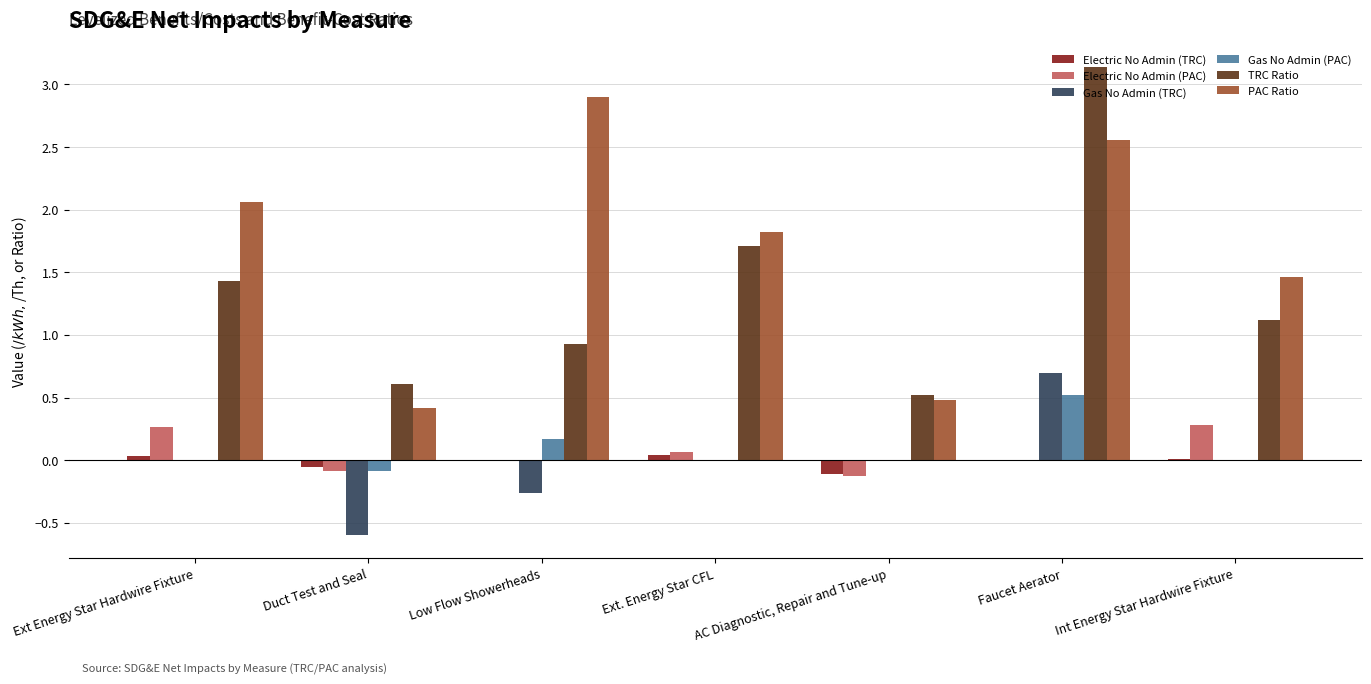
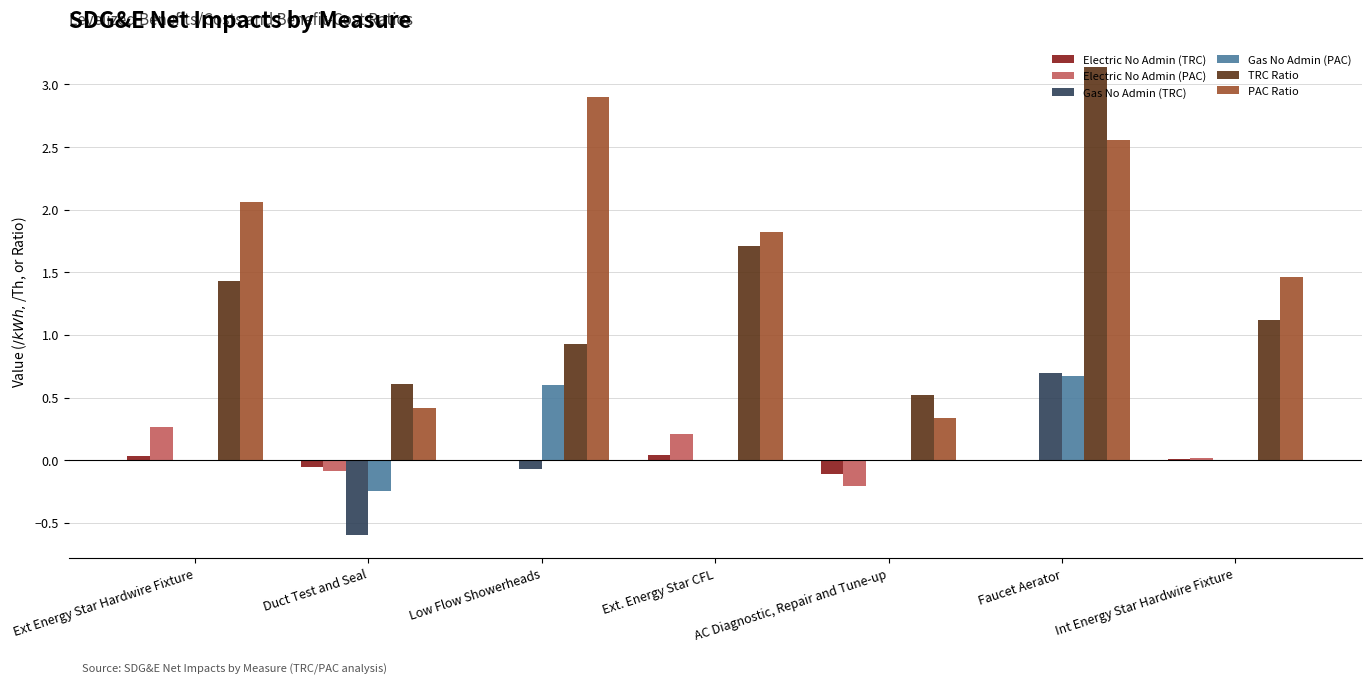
Gas No Admin (PAC), Duct Test and Seal: -0.08 -> -0.24
Gas No Admin (TRC), Low Flow Showerheads: -0.27 -> -0.07
Gas No Admin (PAC), Low Flow Showerheads: 0.17 -> 0.60
Electric No Admin (PAC), Ext. Energy Star CFL: 0.07 -> 0.21
Electric No Admin (PAC), AC Diagnostic, Repair and Tune-up: -0.13 -> -0.20
PAC Ratio, AC Diagnostic, Repair and Tune-up: 0.48 -> 0.34
Gas No Admin (PAC), Faucet Aerator: 0.52 -> 0.67
Electric No Admin (PAC), Int Energy Star Hardwire Fixture: 0.28 -> 0.02
